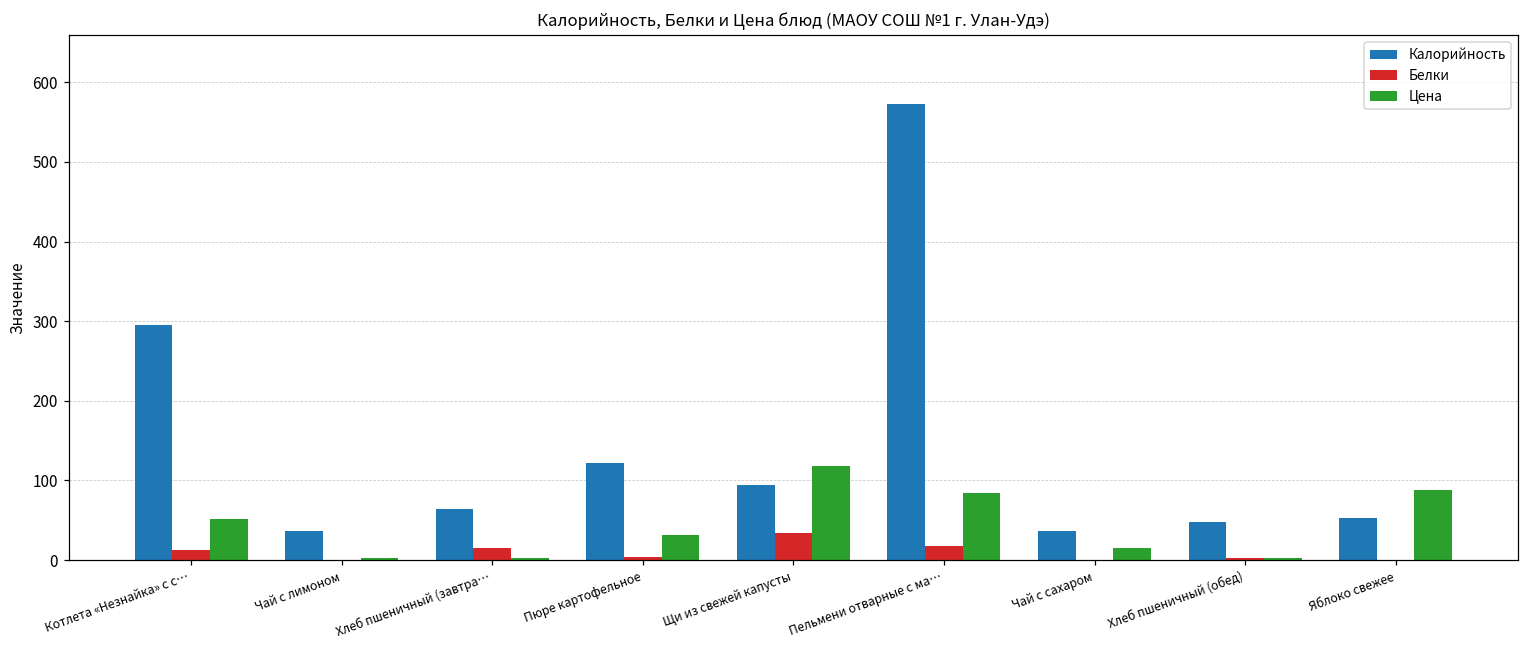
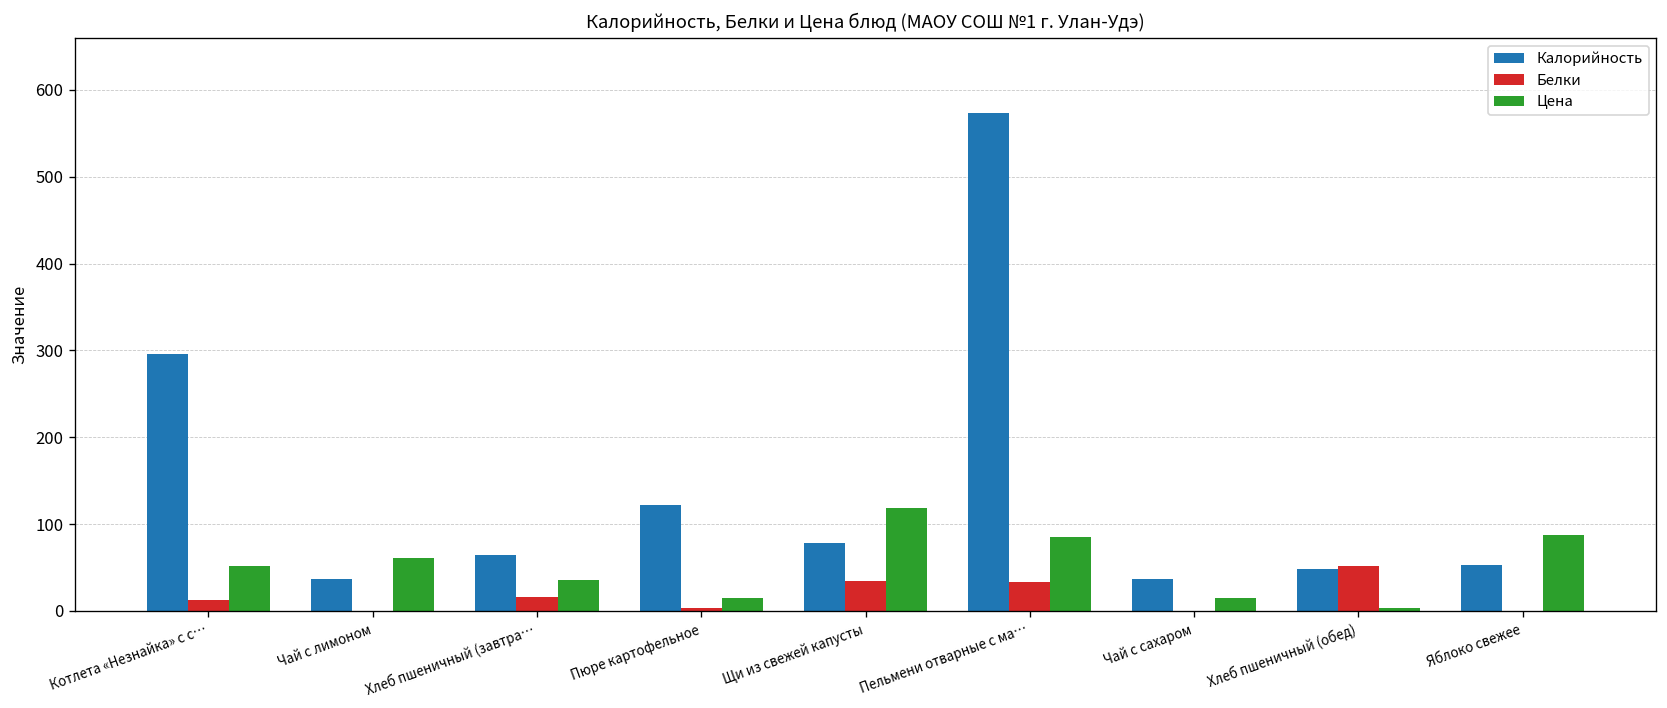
Цена, Чай с лимоном: 0 -> 60
Цена, Хлеб пшеничный (завтра…: 0 -> 40
Цена, Пюре картофельное: 30 -> 10
Калорийность, Щи из свежей капусты: 90 -> 80
Белки, Пельмени отварные с ма…: 20 -> 30
Белки, Хлеб пшеничный (обед): 0 -> 50
